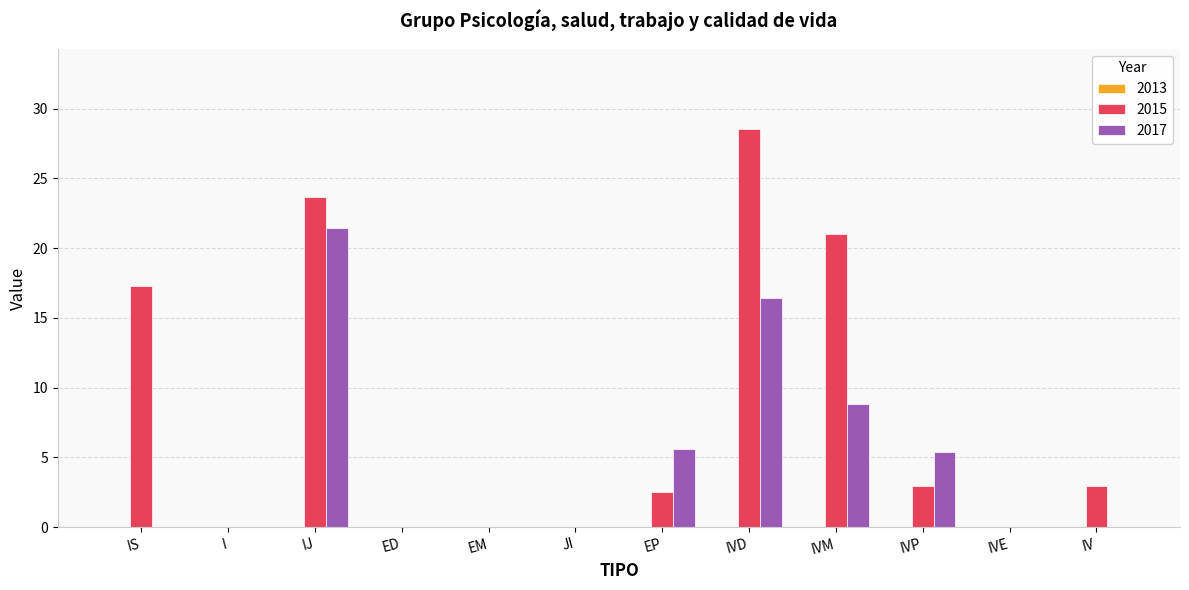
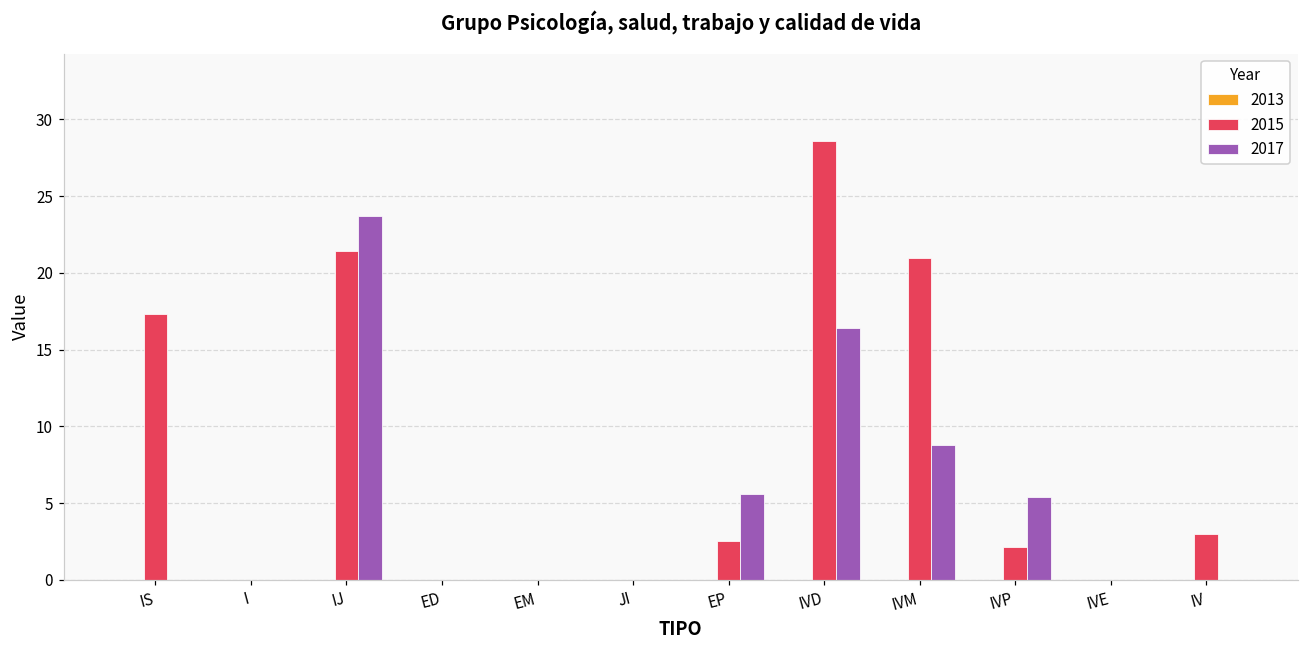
2015, IJ: 23.7 -> 21.4
2017, IJ: 21.4 -> 23.7
2015, IVP: 2.9 -> 2.1
